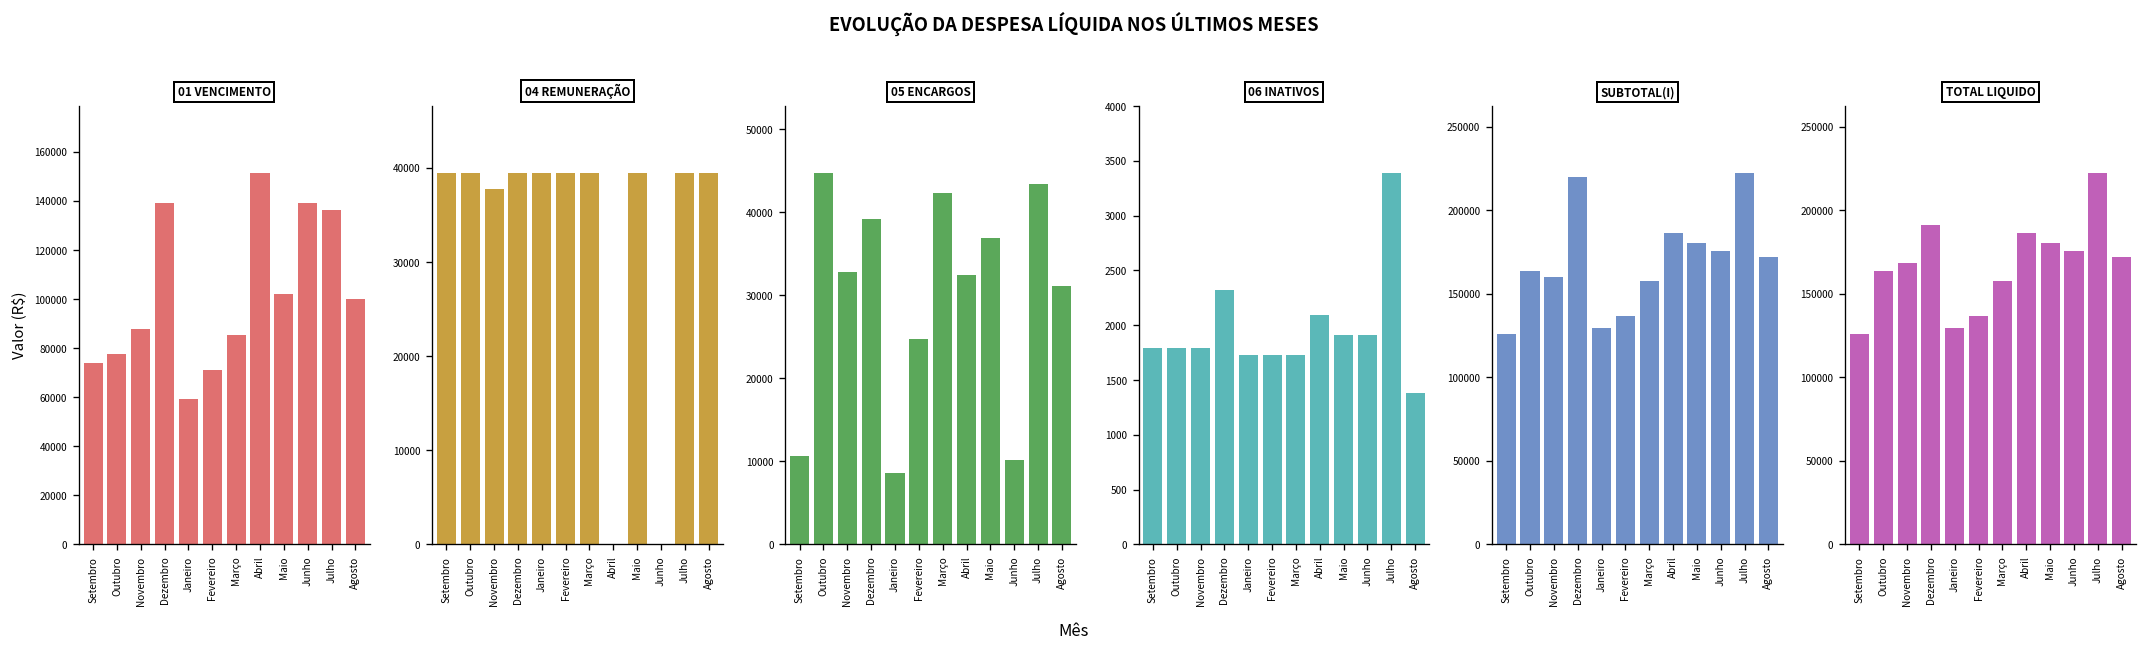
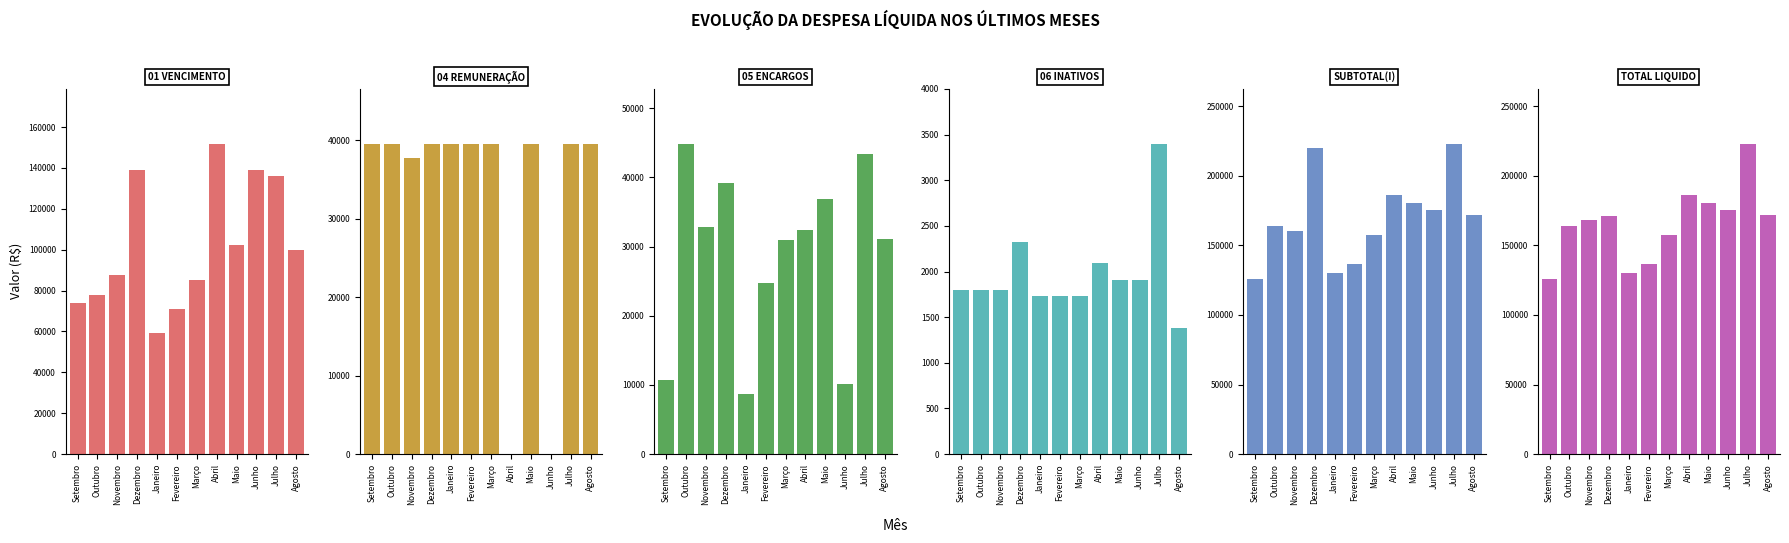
05 ENCARGOS, Março: 42000 -> 31000
TOTAL LIQUIDO, Dezembro: 191000 -> 171000
